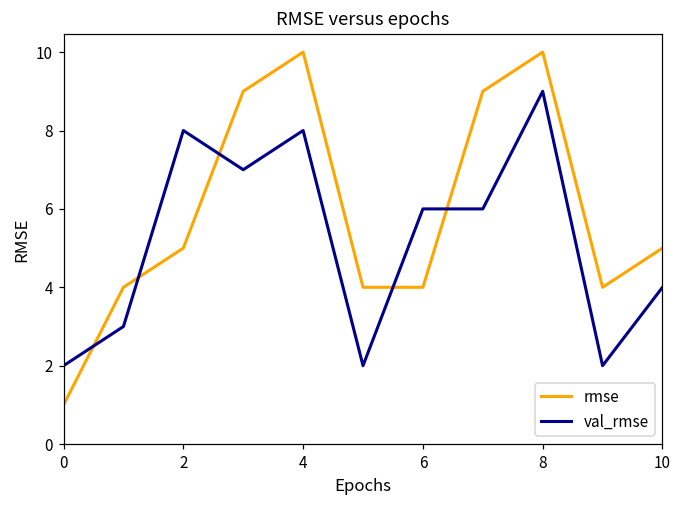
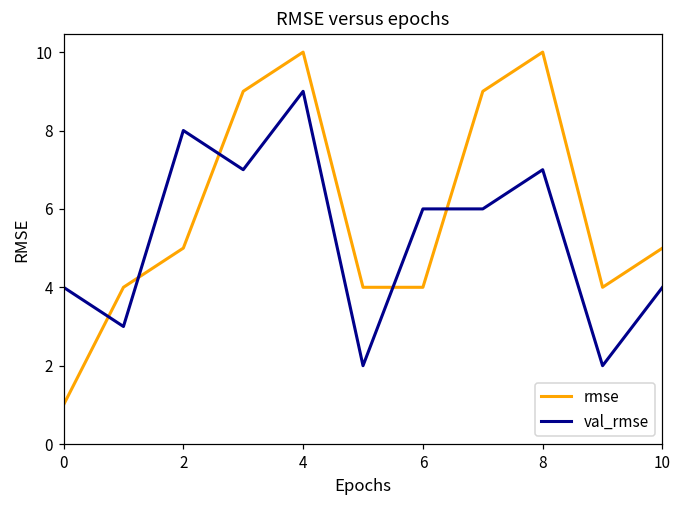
val_rmse, 0: 2 -> 4
val_rmse, 4: 8 -> 9
val_rmse, 8: 9 -> 7
